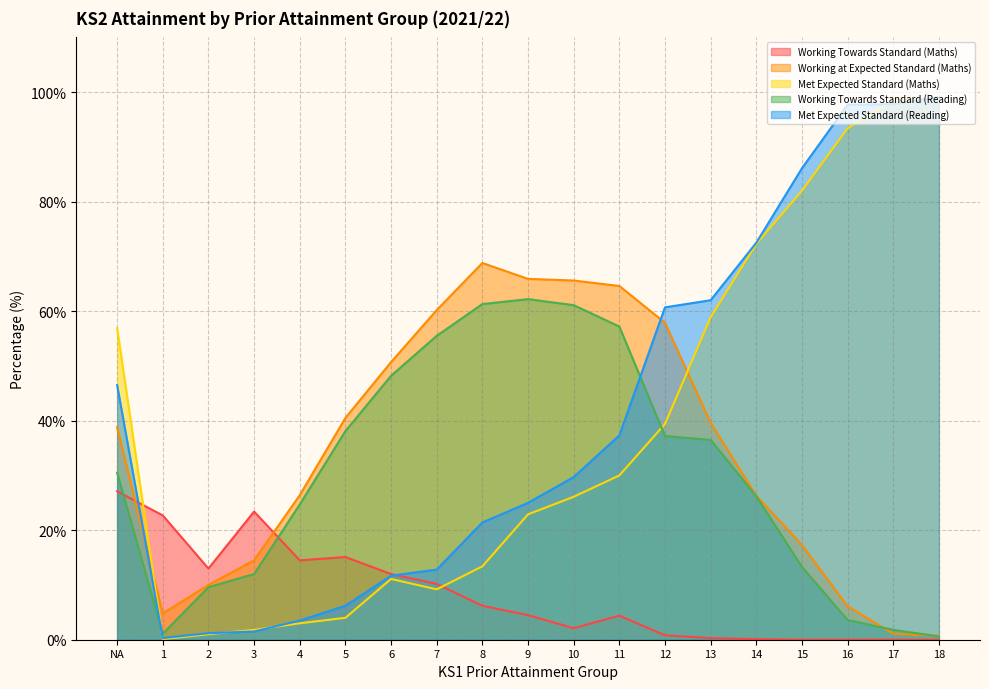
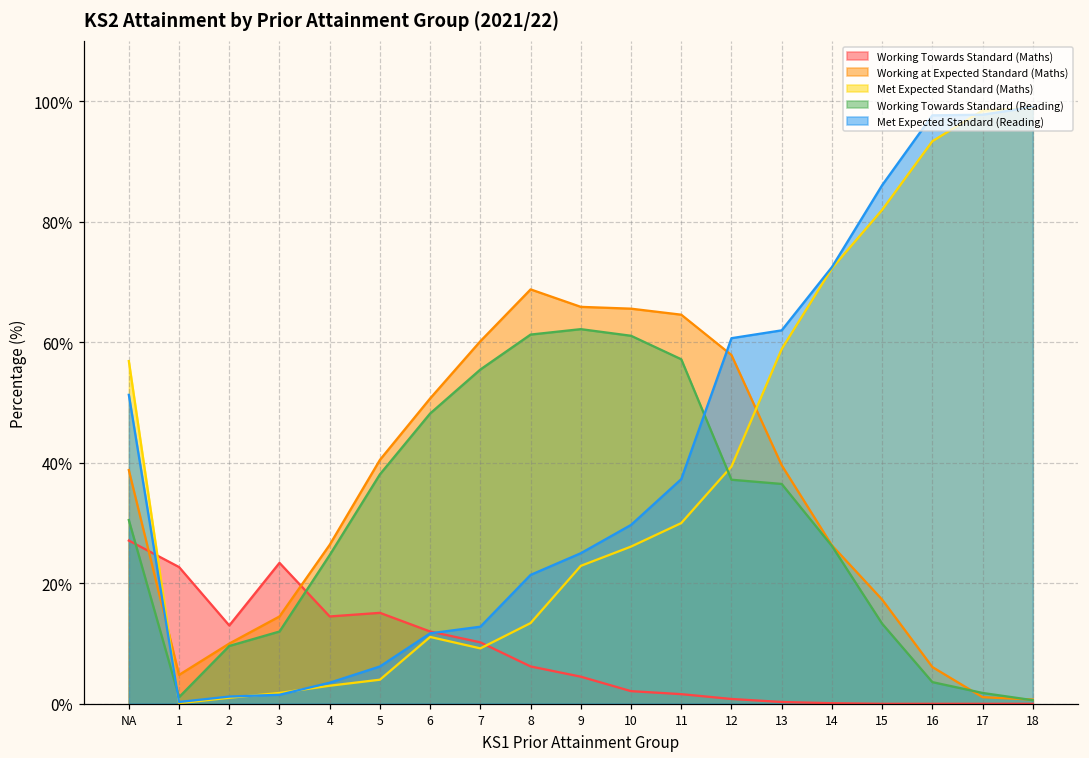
Met Expected Standard (Reading), NA: 47% -> 51%
Working Towards Standard (Maths), 11: 4% -> 2%
